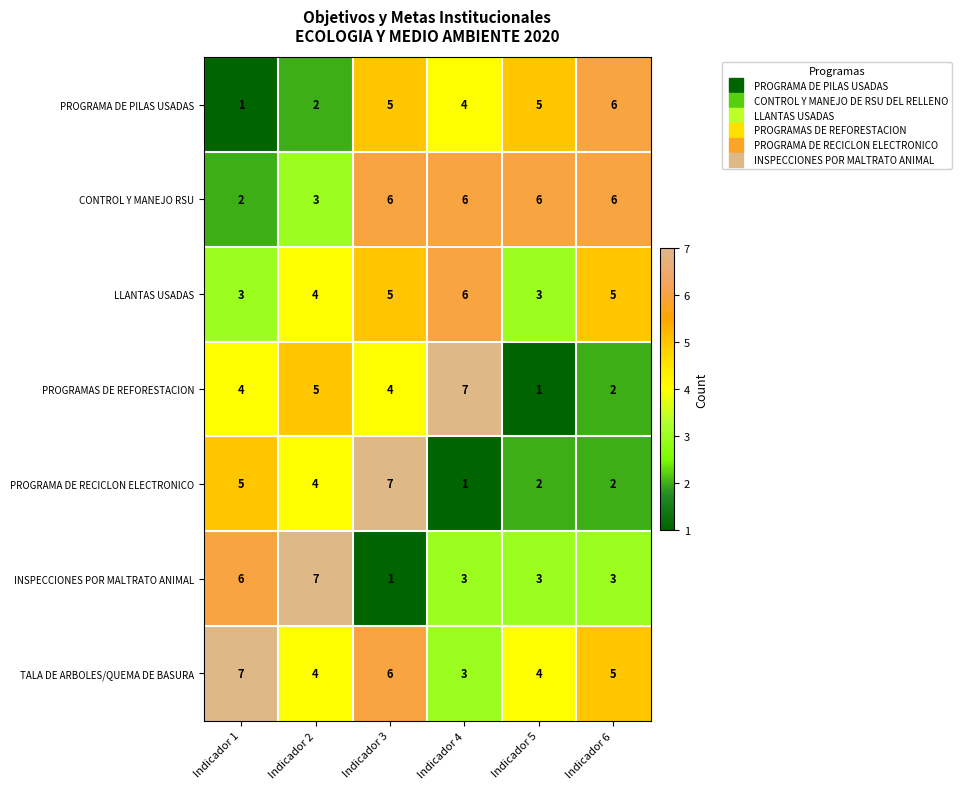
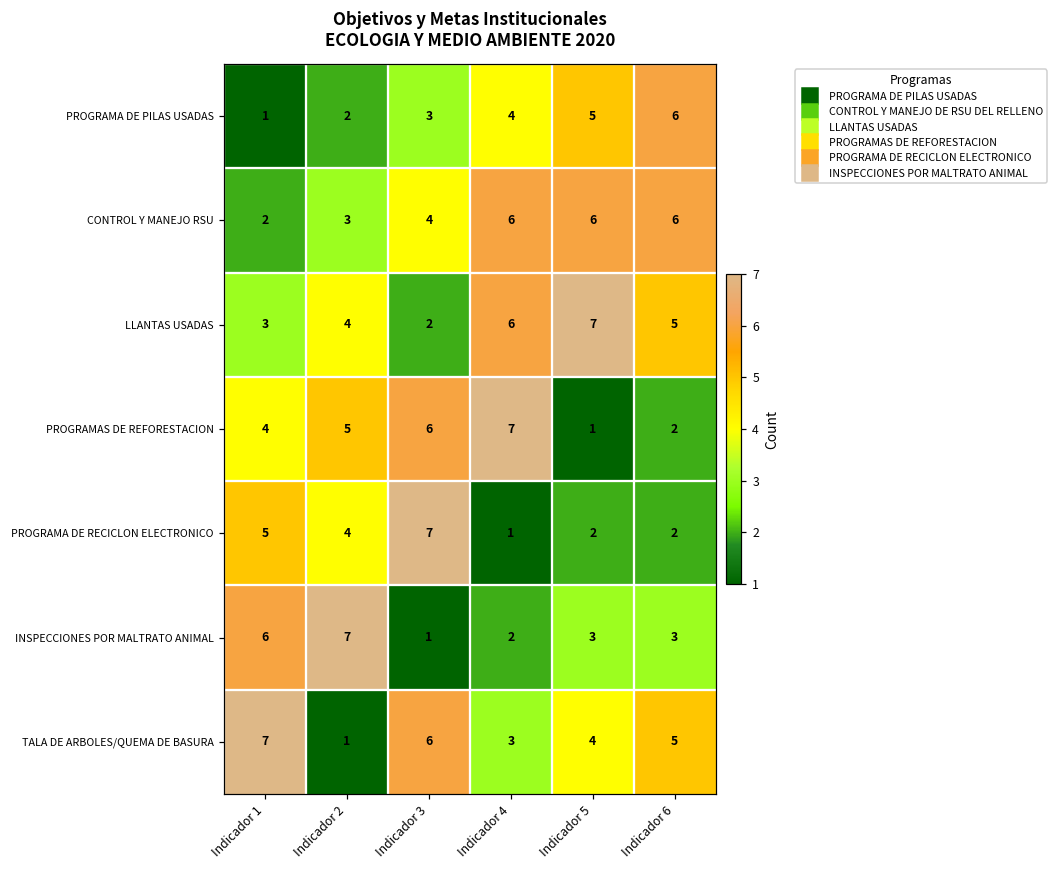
PROGRAMA DE PILAS USADAS, Indicador 3: 5 -> 3
CONTROL Y MANEJO RSU, Indicador 3: 6 -> 4
LLANTAS USADAS, Indicador 3: 5 -> 2
LLANTAS USADAS, Indicador 5: 3 -> 7
PROGRAMAS DE REFORESTACION, Indicador 3: 4 -> 6
INSPECCIONES POR MALTRATO ANIMAL, Indicador 4: 3 -> 2
TALA DE ARBOLES/QUEMA DE BASURA, Indicador 2: 4 -> 1
